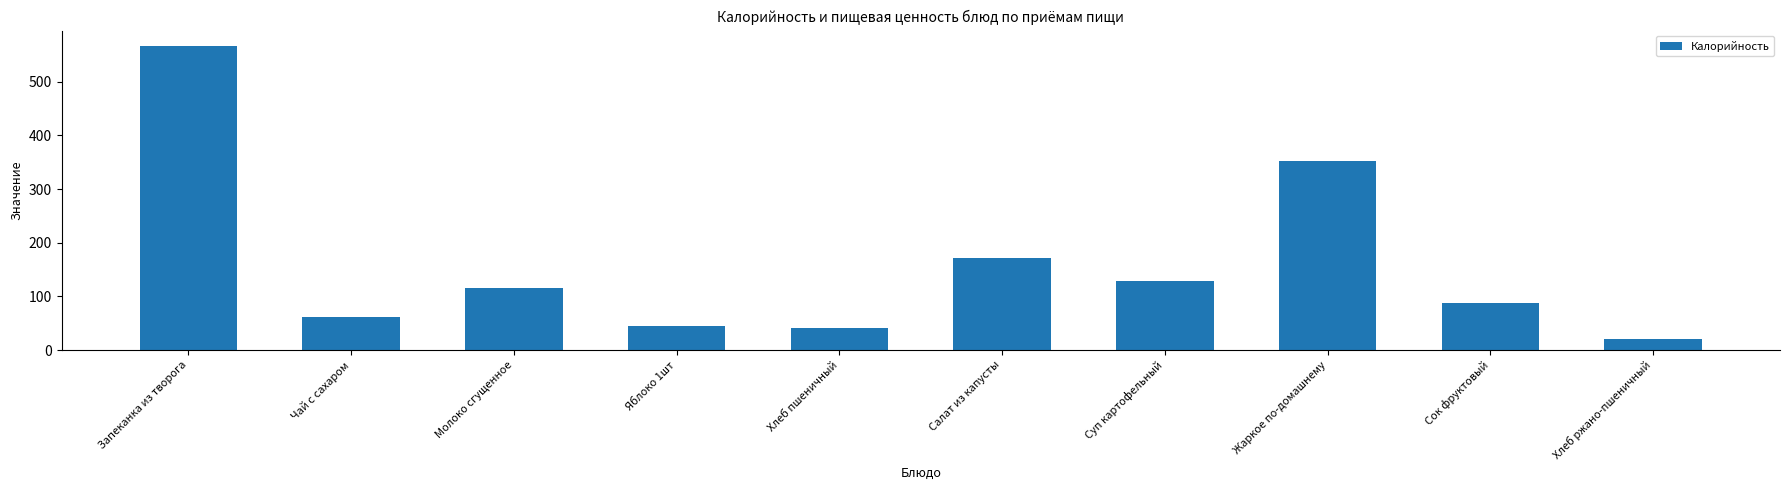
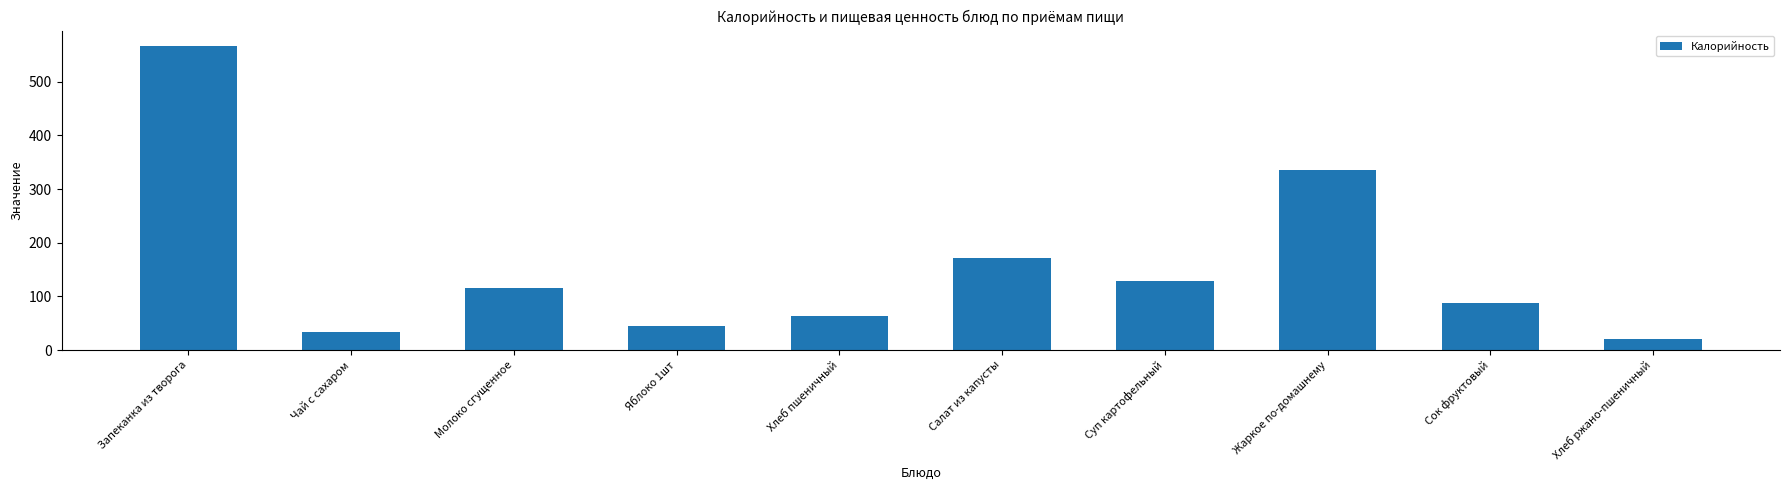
Чай с сахаром: 60 -> 30
Хлеб пшеничный: 40 -> 60
Жаркое по-домашнему: 350 -> 340
